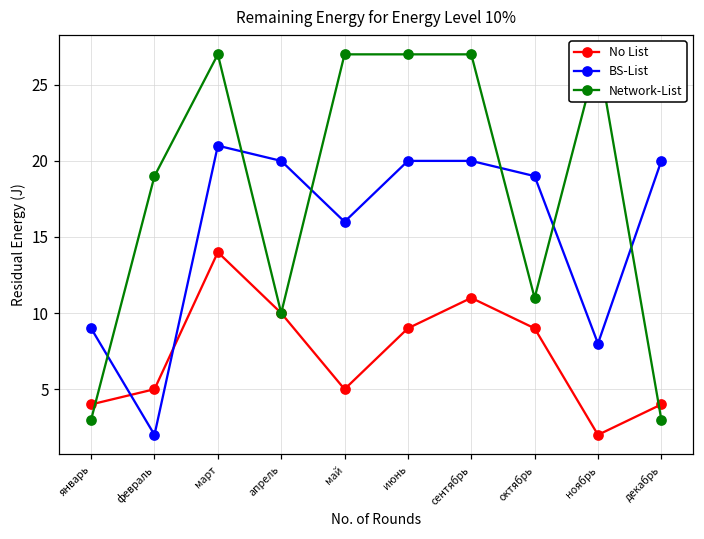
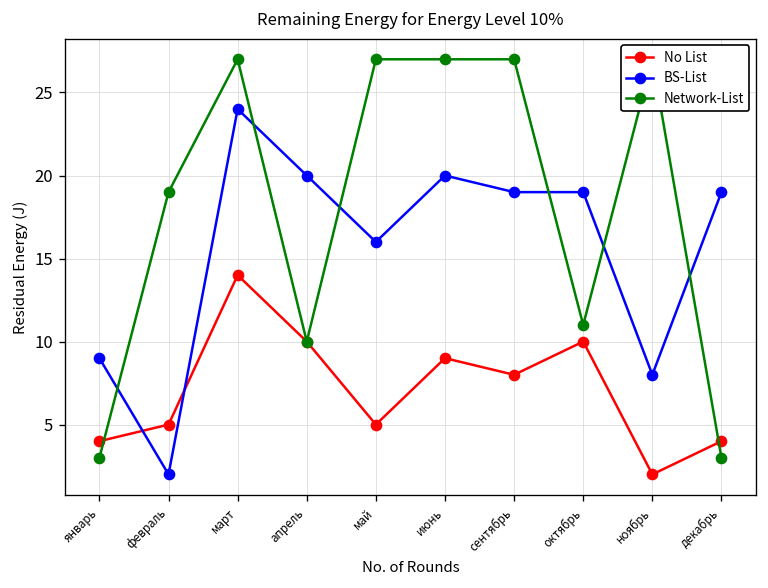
BS-List, март: 21 -> 24
No List, сентябрь: 11 -> 8
BS-List, сентябрь: 20 -> 19
No List, октябрь: 9 -> 10
BS-List, декабрь: 20 -> 19
